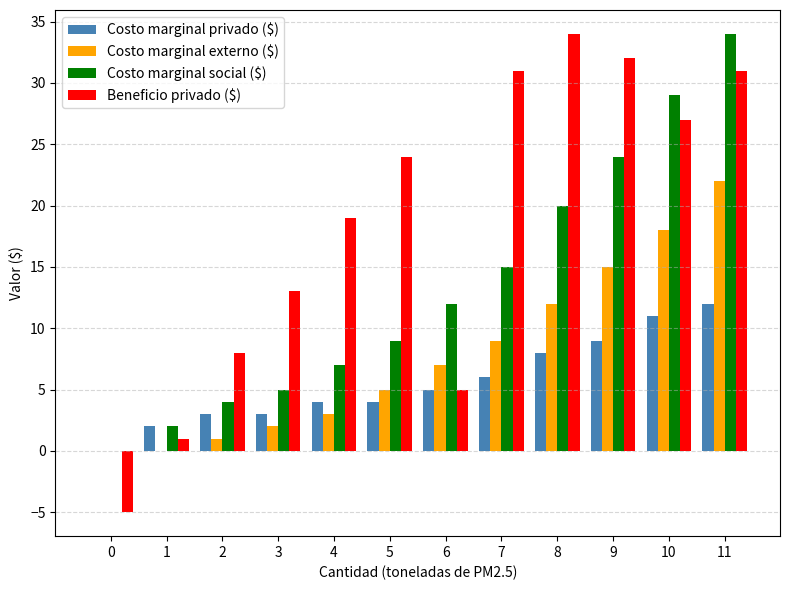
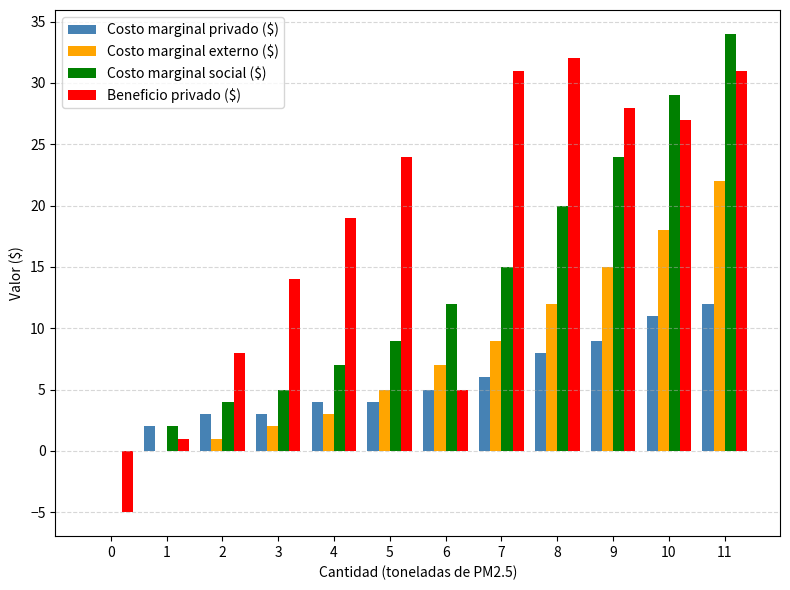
Beneficio privado ($), 3: 13 -> 14
Beneficio privado ($), 8: 34 -> 32
Beneficio privado ($), 9: 32 -> 28
